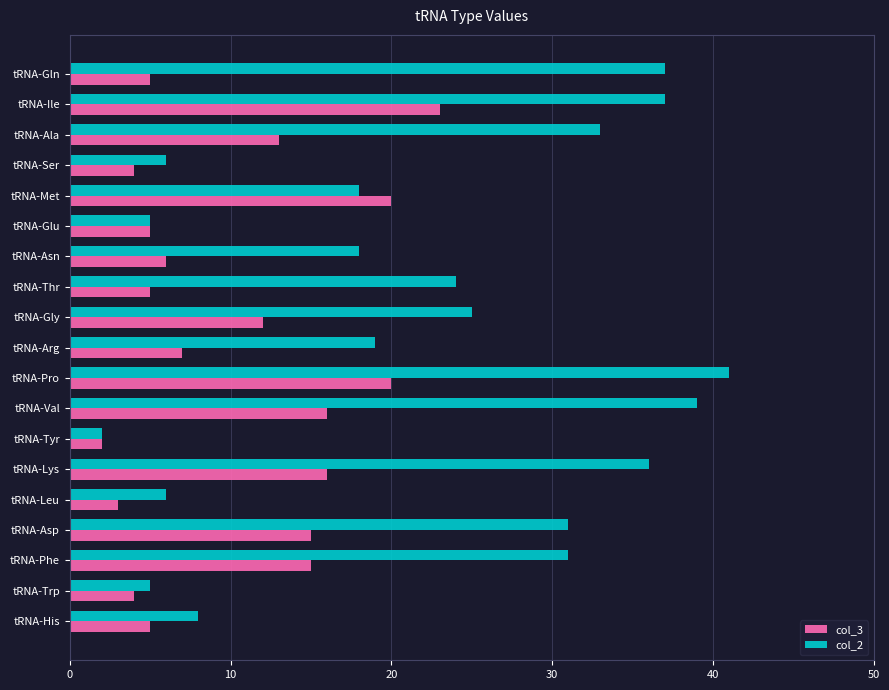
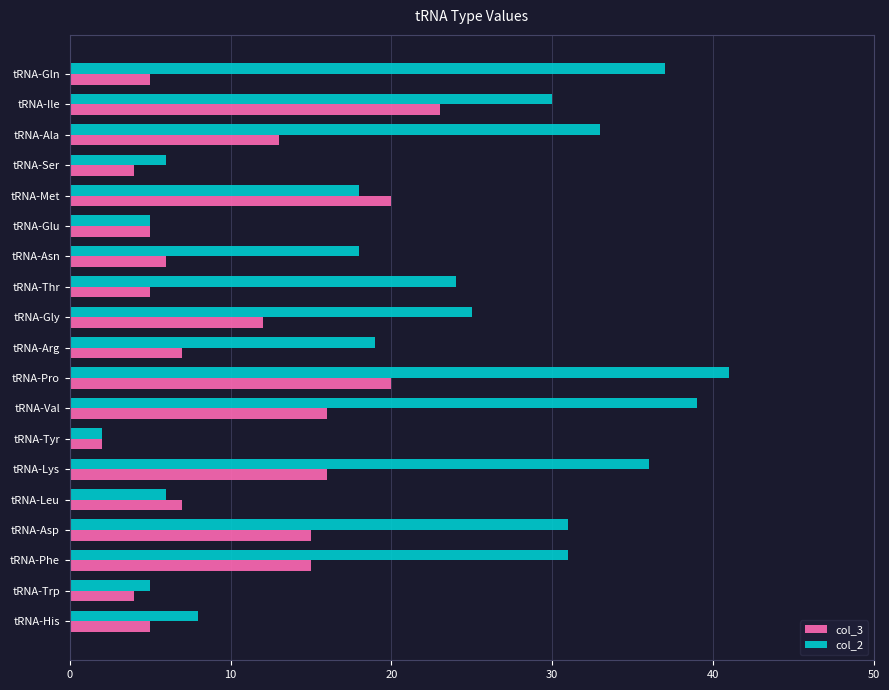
col_2, tRNA-Ile: 37 -> 30
col_3, tRNA-Leu: 3 -> 7
